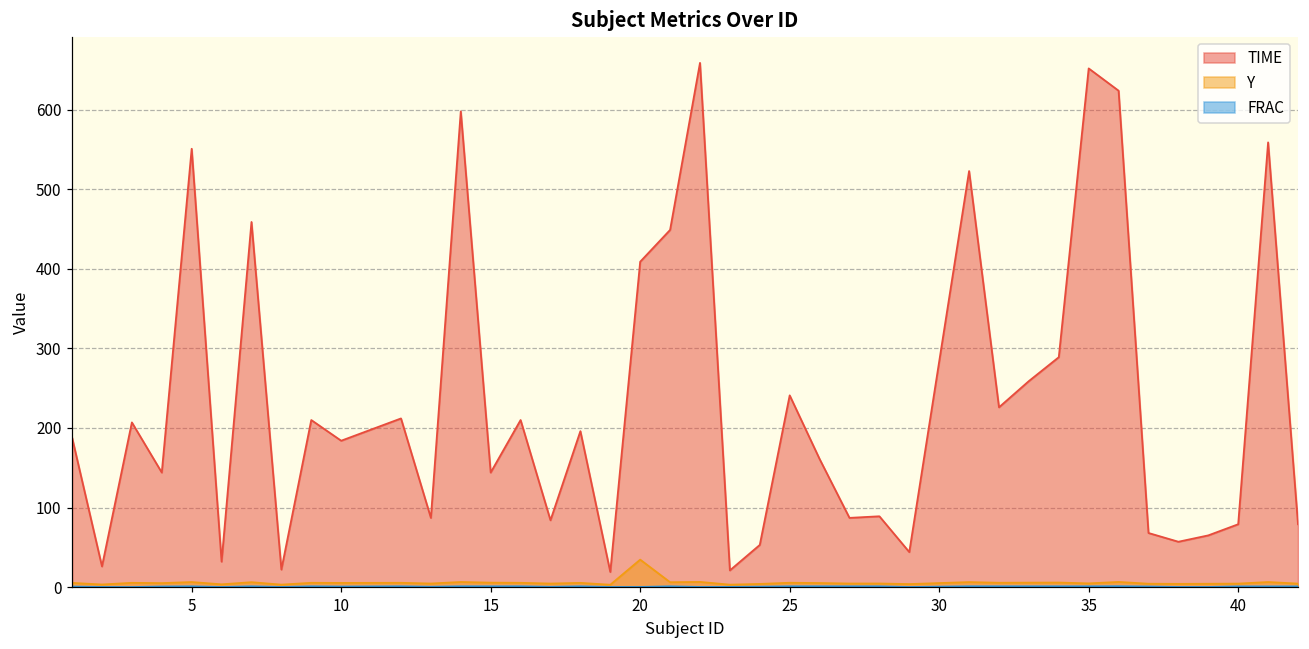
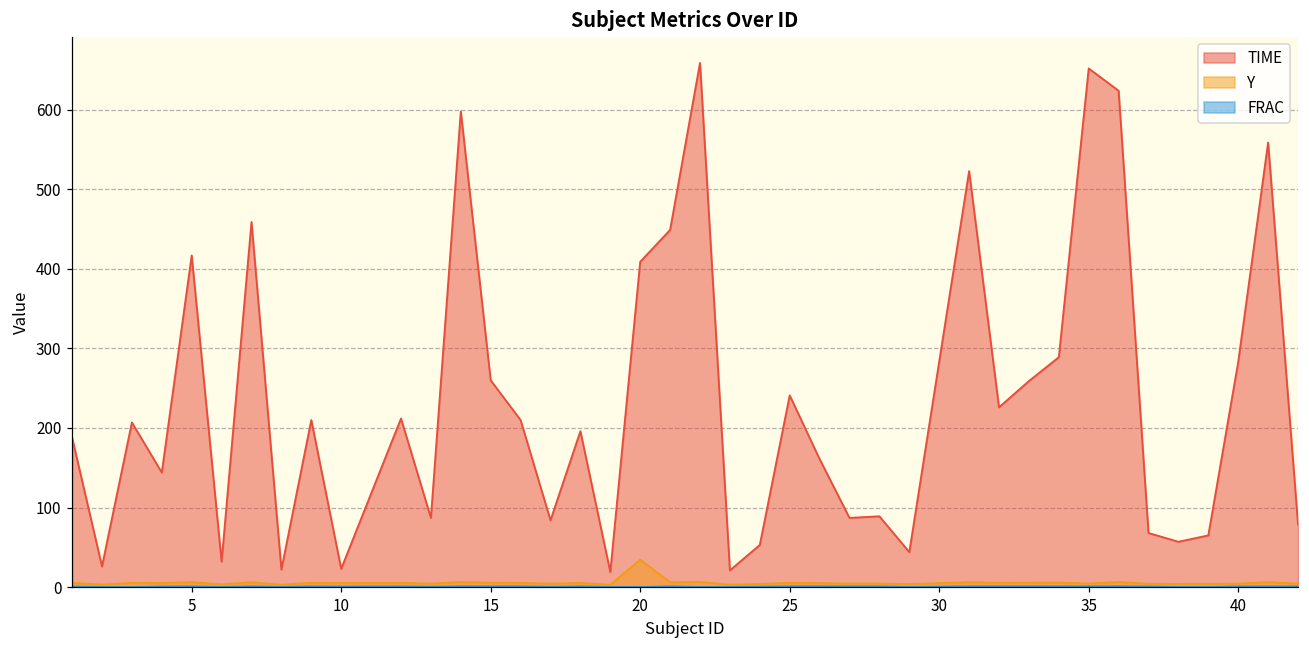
TIME, 5: 550 -> 420
TIME, 10: 180 -> 20
TIME, 15: 140 -> 260
TIME, 40: 80 -> 280
